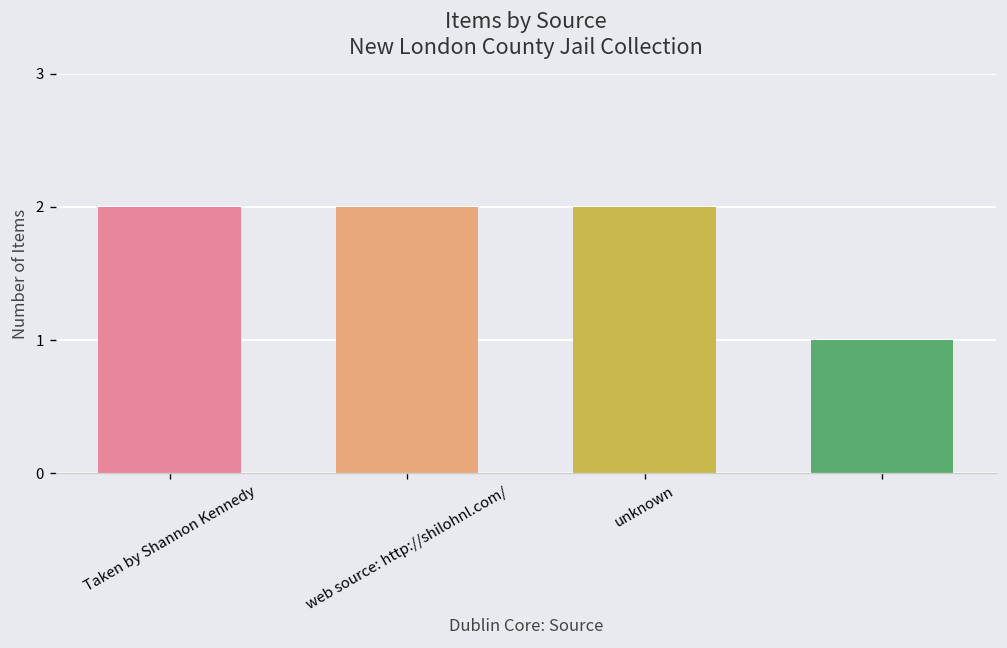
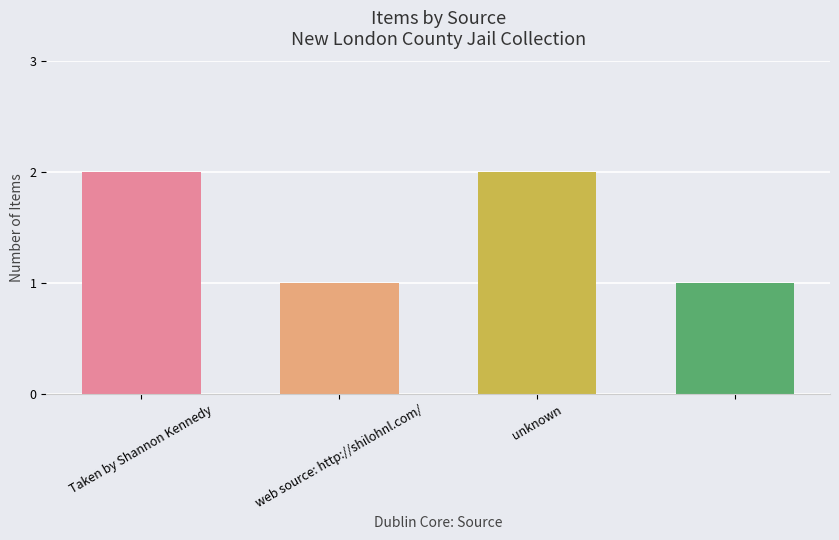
web source: http://shilohnl.com/: 2 -> 1
